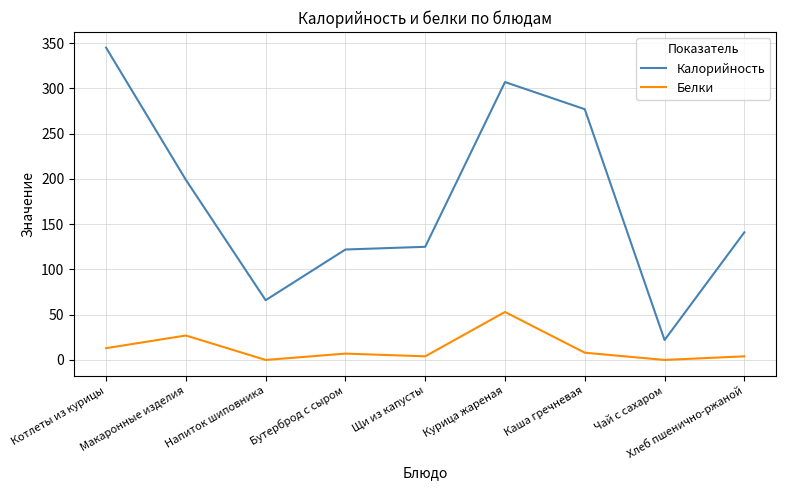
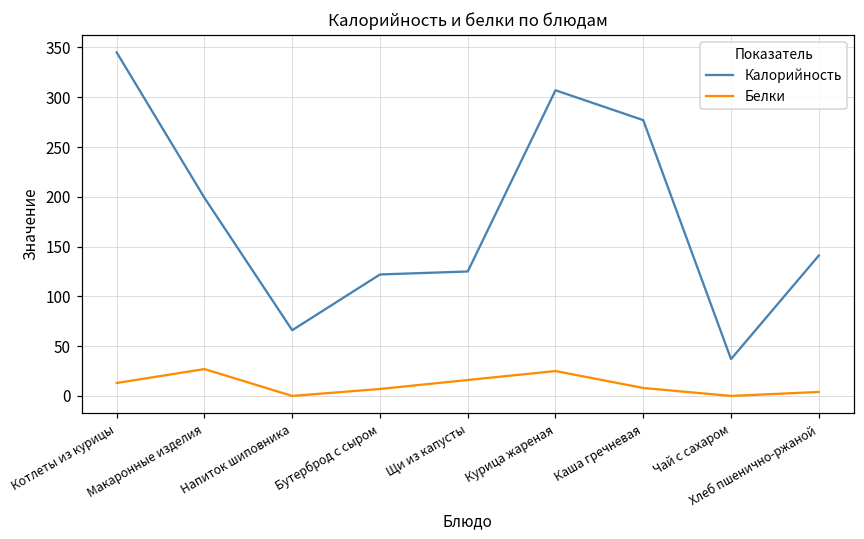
Белки, Щи из капусты: 0 -> 20
Белки, Курица жареная: 50 -> 30
Калорийность, Чай с сахаром: 20 -> 40
